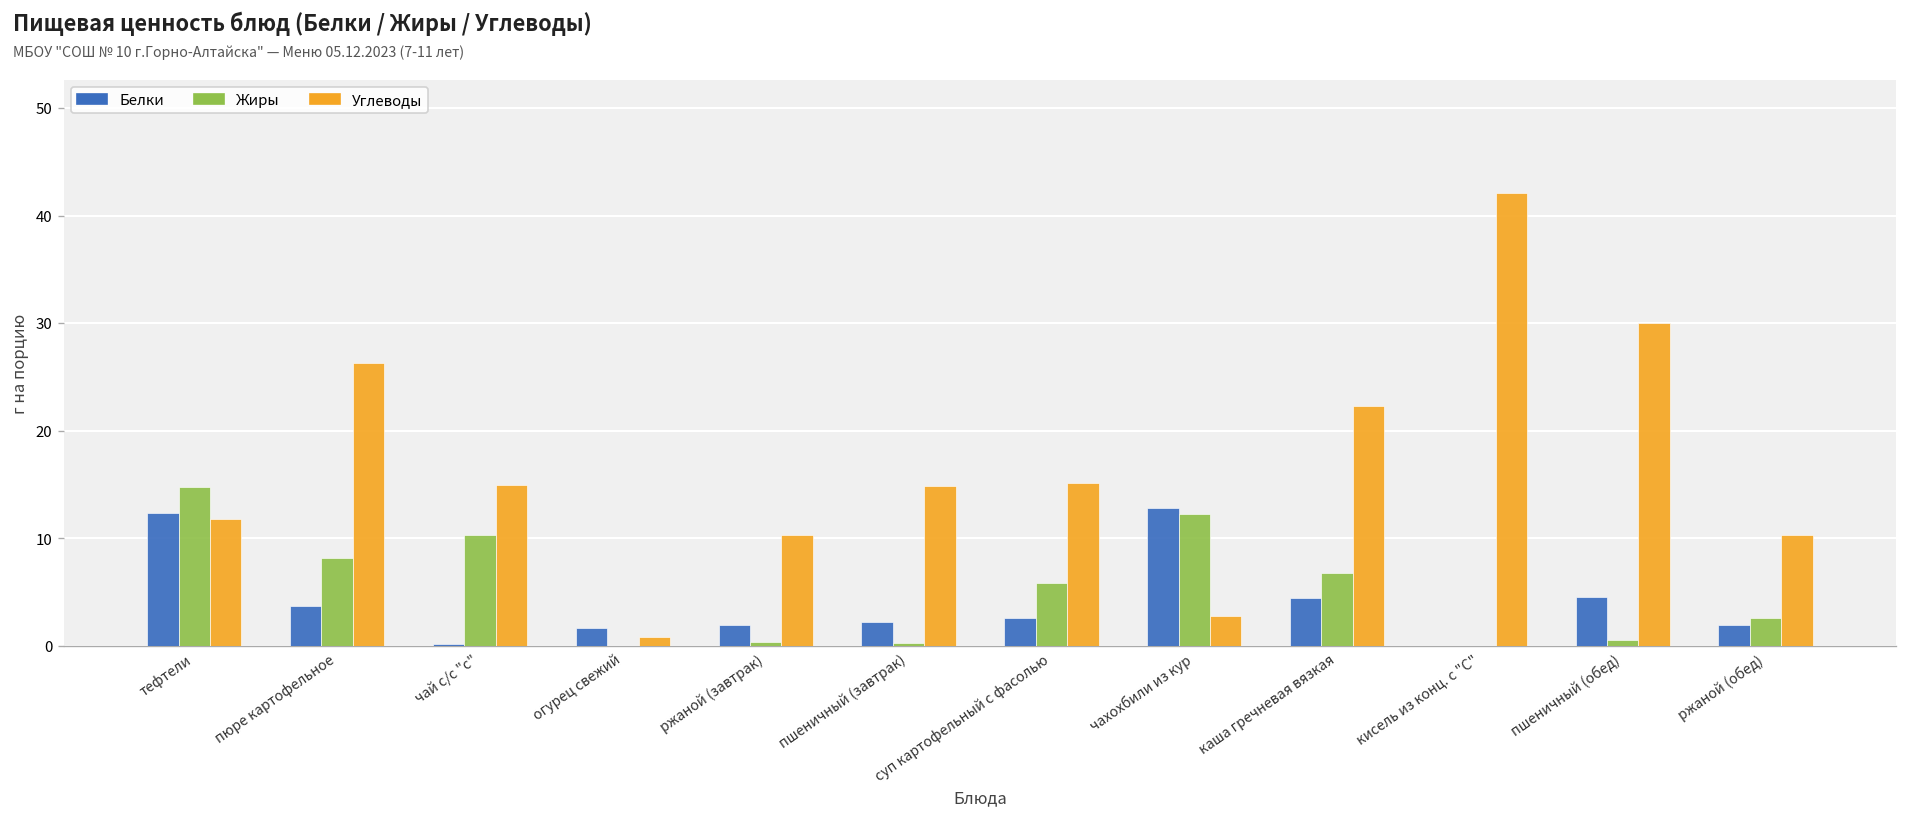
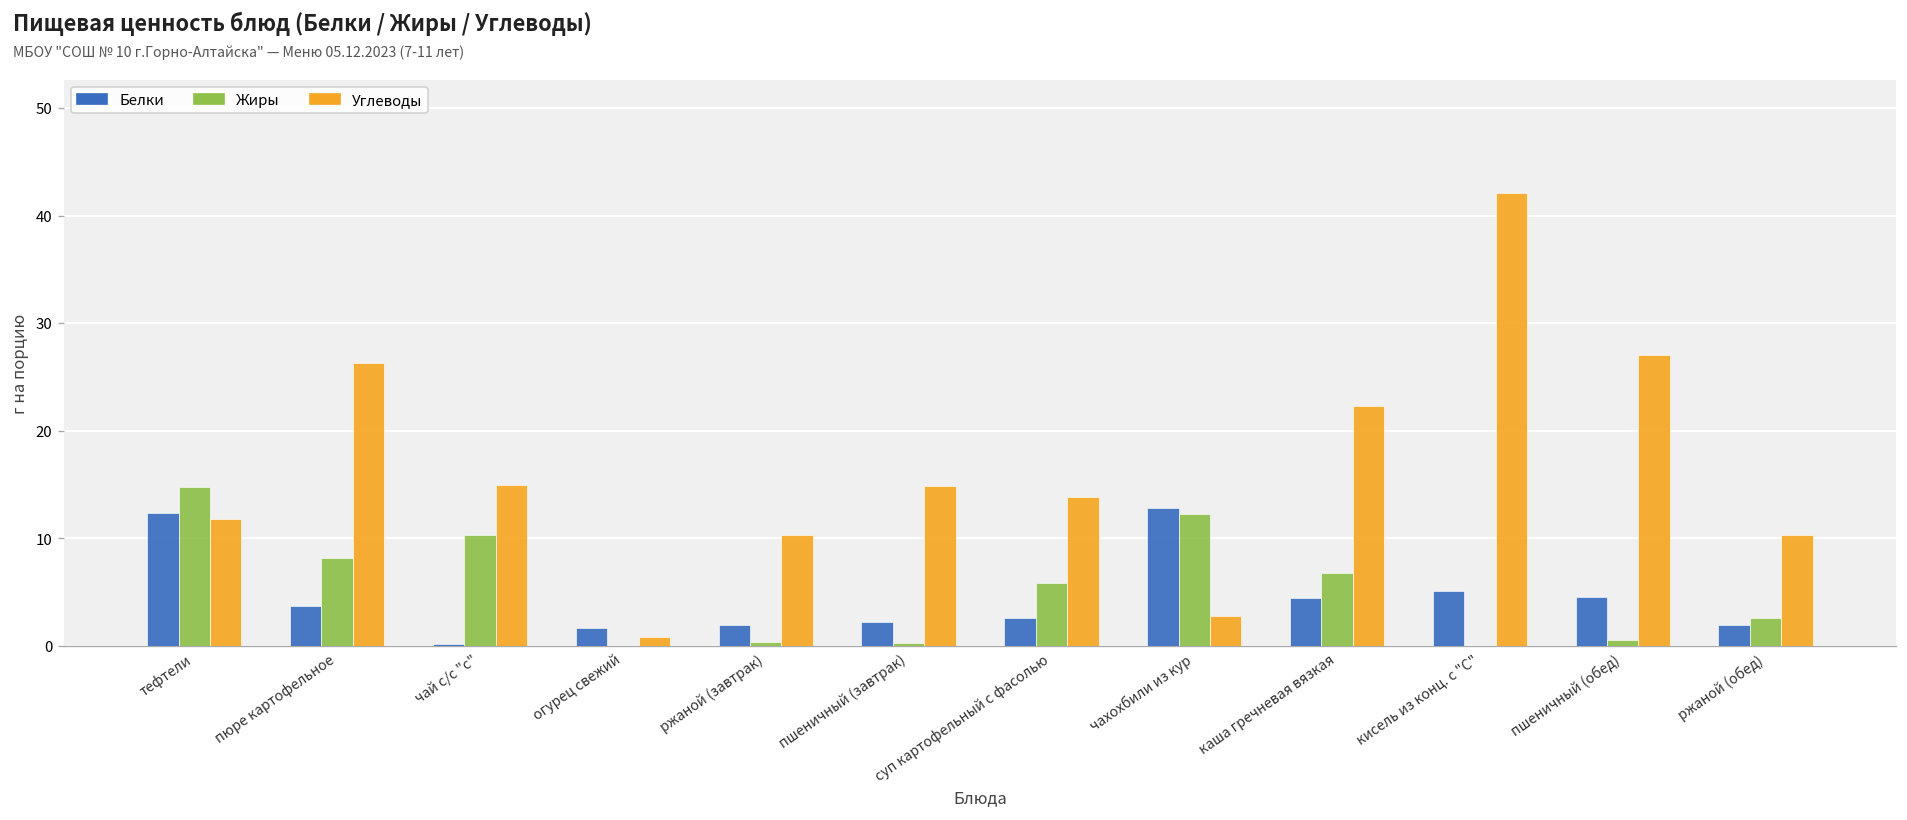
Углеводы, суп картофельный с фасолью: 15 -> 14
Белки, кисель из конц. с "С": 0 -> 5
Углеводы, пшеничный (обед): 30 -> 27
